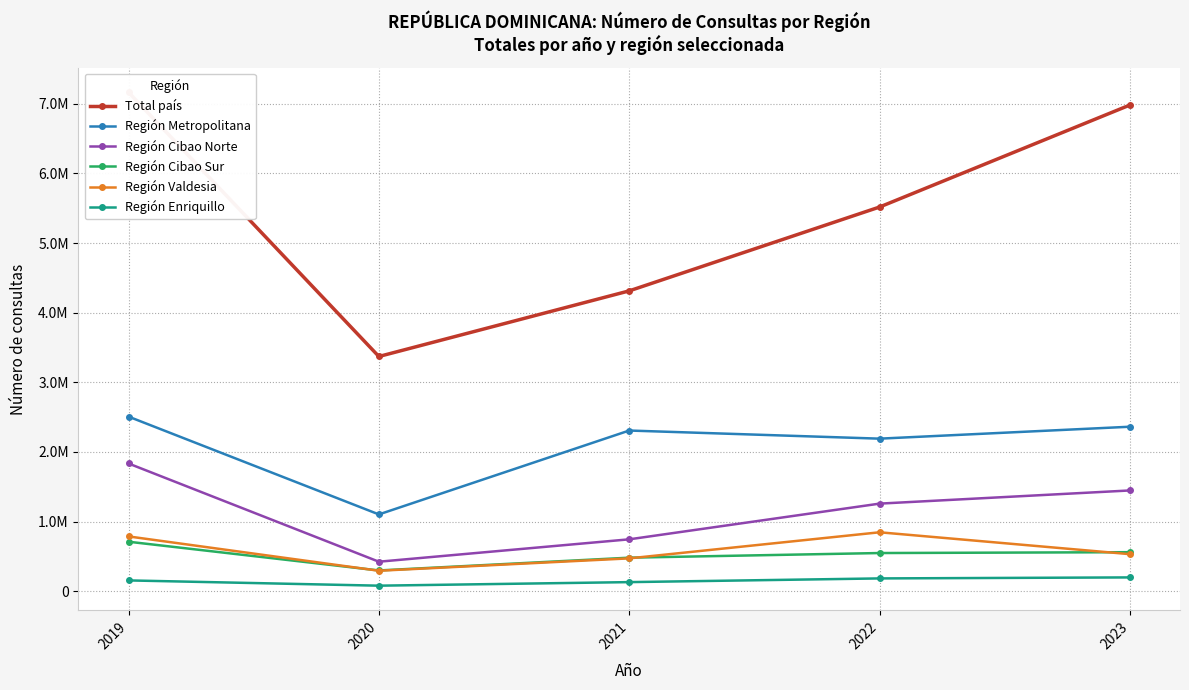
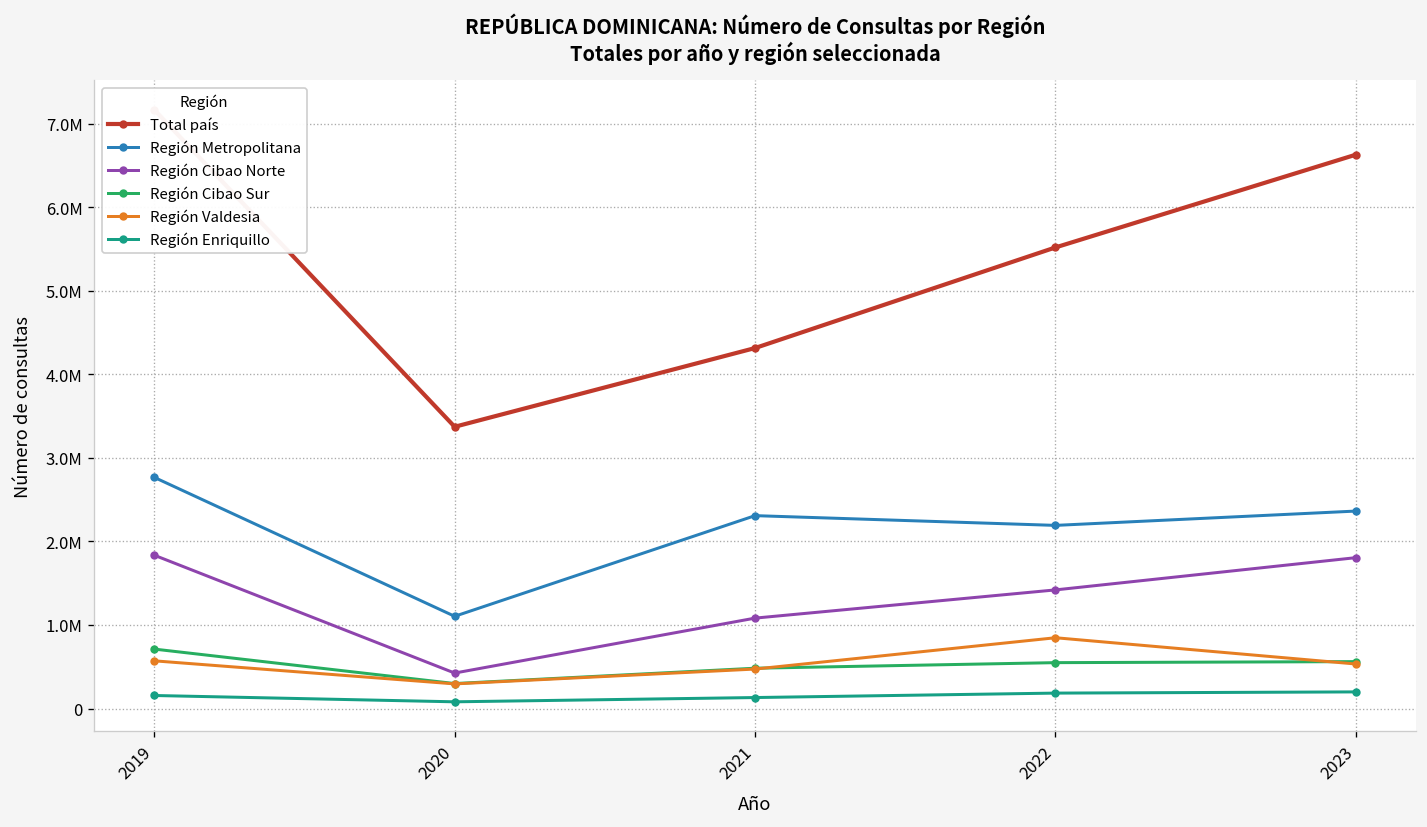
Región Metropolitana, 2019: 2500000 -> 2800000
Región Valdesia, 2019: 800000 -> 600000
Región Cibao Norte, 2021: 700000 -> 1100000
Región Cibao Norte, 2022: 1300000 -> 1400000
Total país, 2023: 7000000 -> 6600000
Región Cibao Norte, 2023: 1400000 -> 1800000
